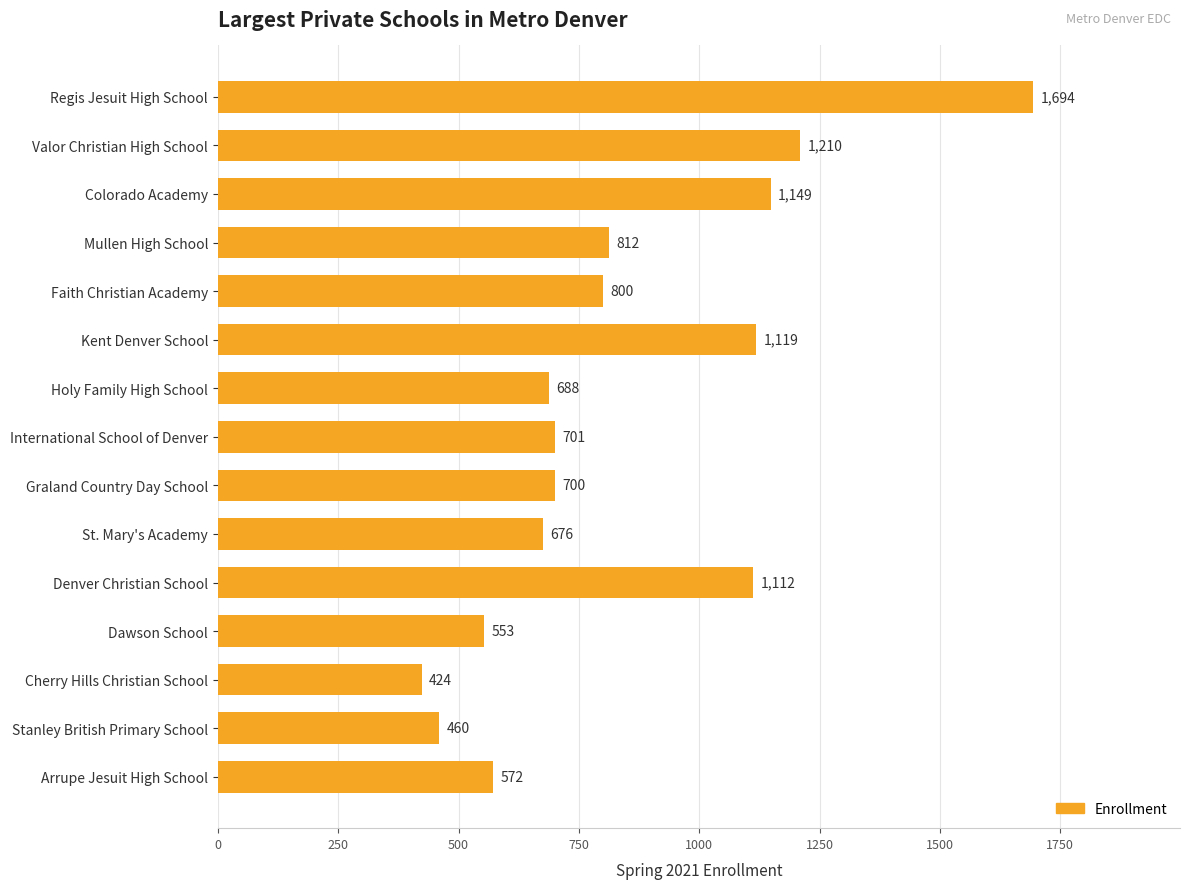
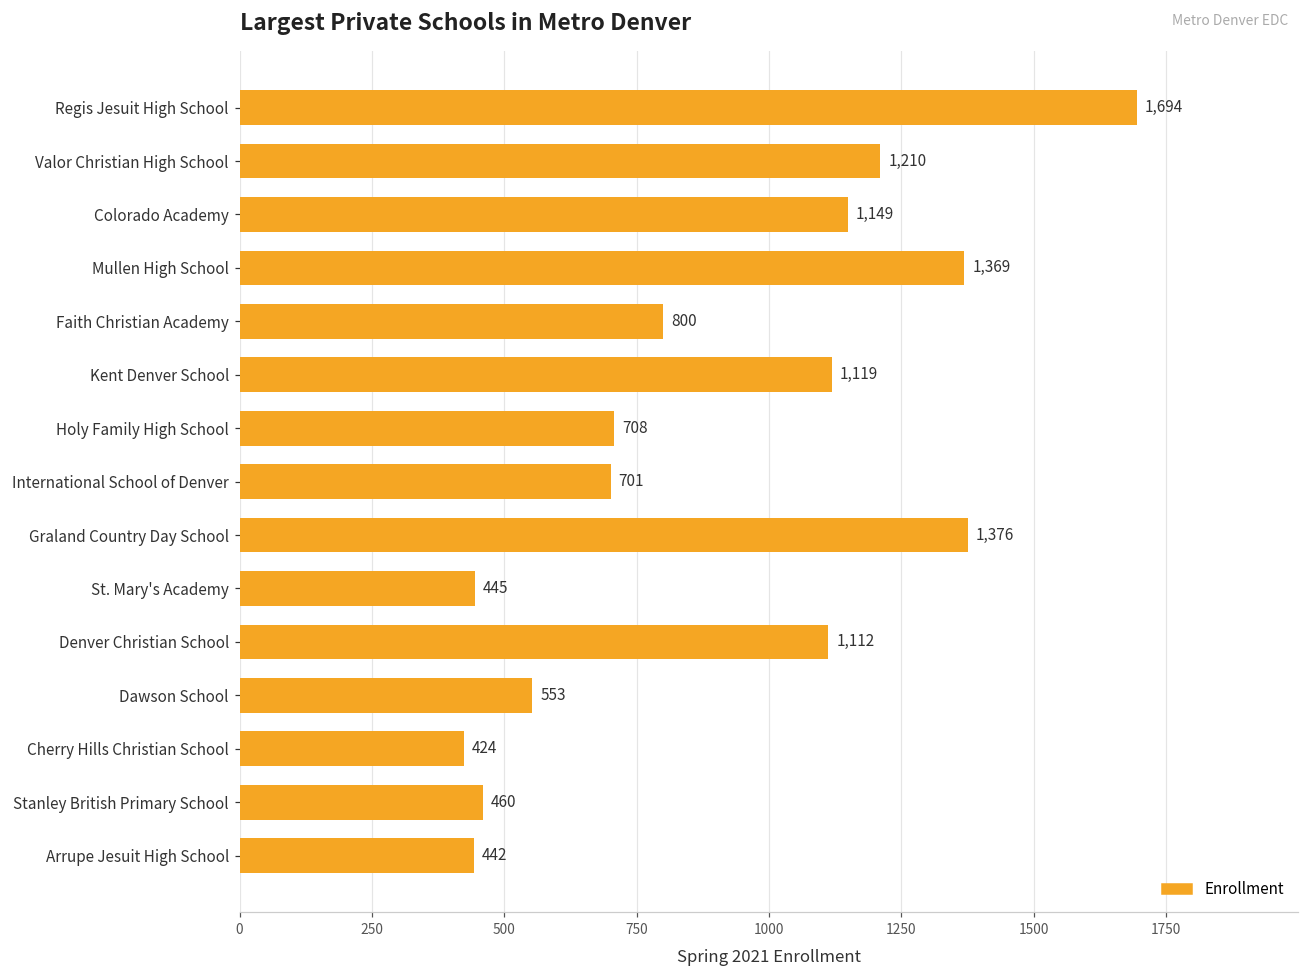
Mullen High School: 812 -> 1,369
Holy Family High School: 688 -> 708
Graland Country Day School: 700 -> 1,376
St. Mary's Academy: 676 -> 445
Arrupe Jesuit High School: 572 -> 442
